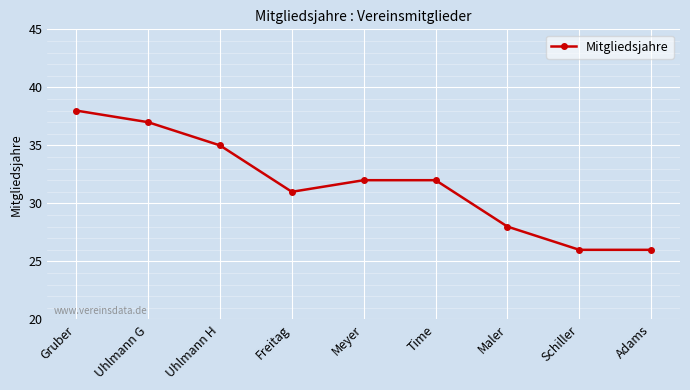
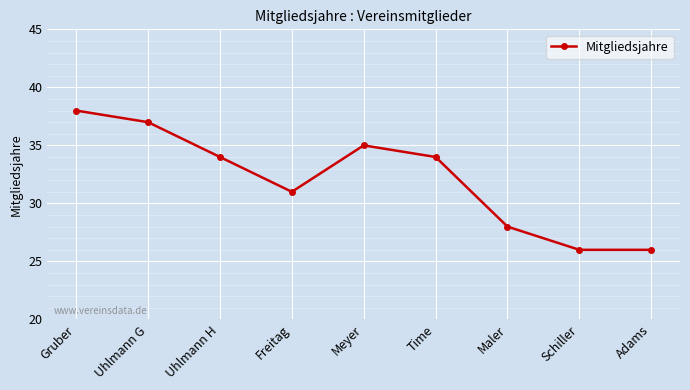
Uhlmann H: 35 -> 34
Meyer: 32 -> 35
Time: 32 -> 34
